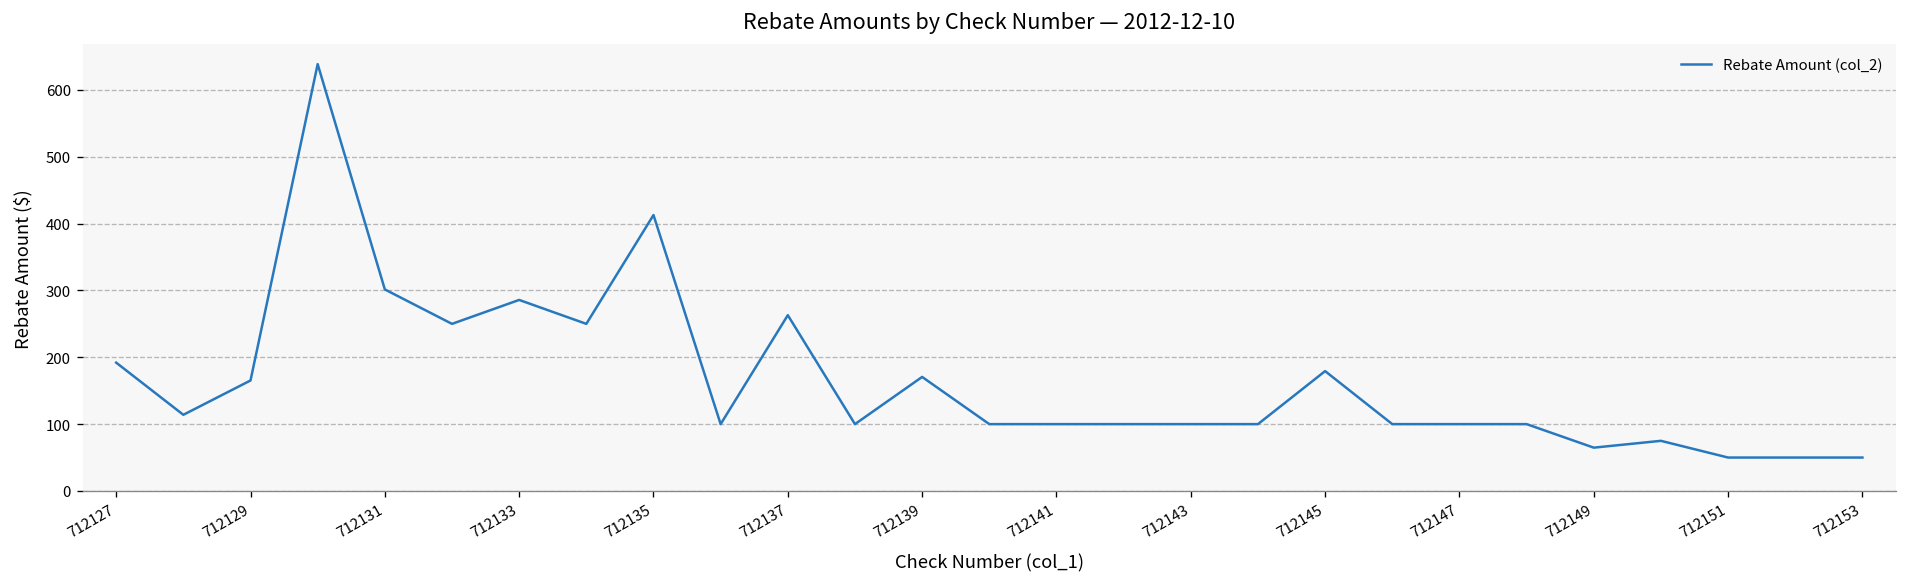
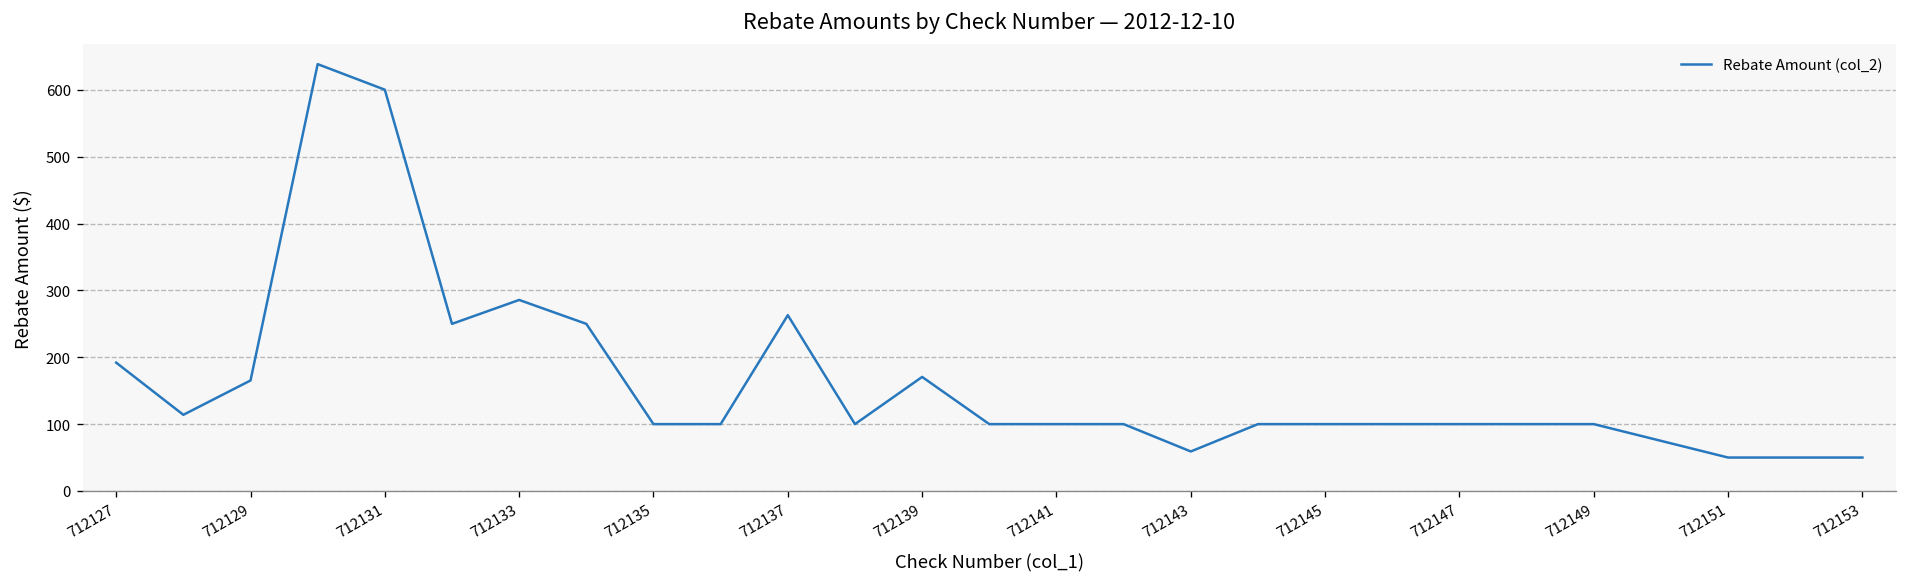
712131: 300 -> 600
712135: 410 -> 100
712143: 100 -> 60
712145: 180 -> 100
712149: 60 -> 100
